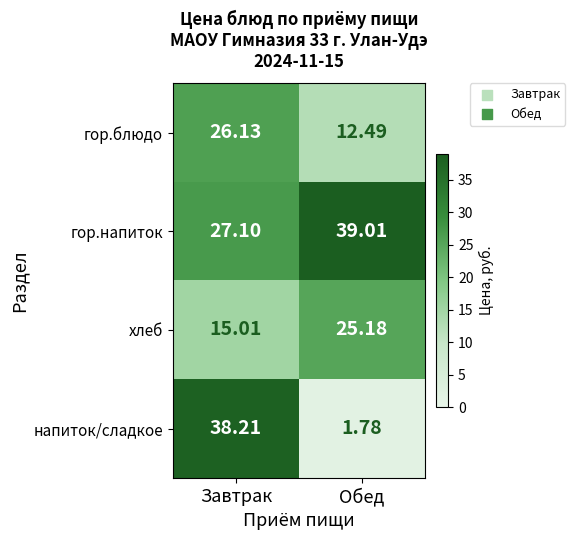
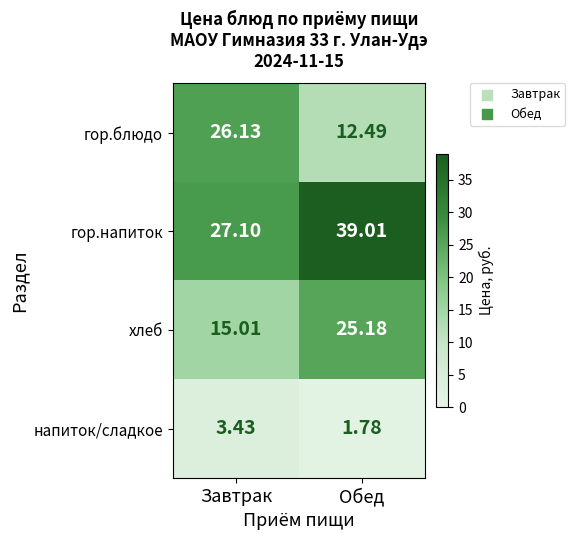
напиток/сладкое, Завтрак: 38.21 -> 3.43
